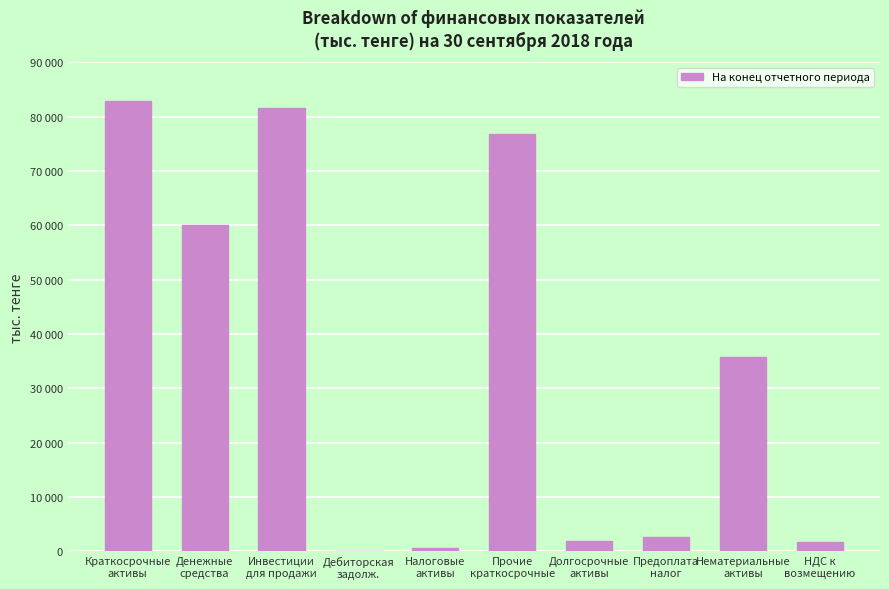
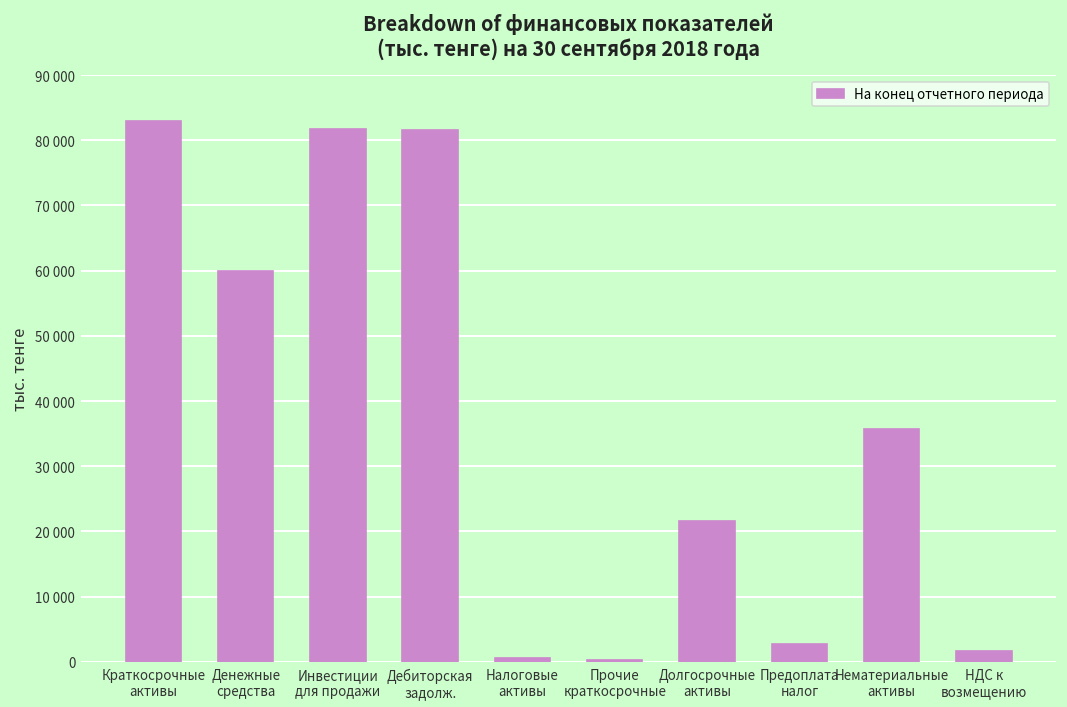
Дебиторская задолж.: 0 -> 82000
Прочие краткосрочные: 77000 -> 0
Долгосрочные активы: 2000 -> 22000
